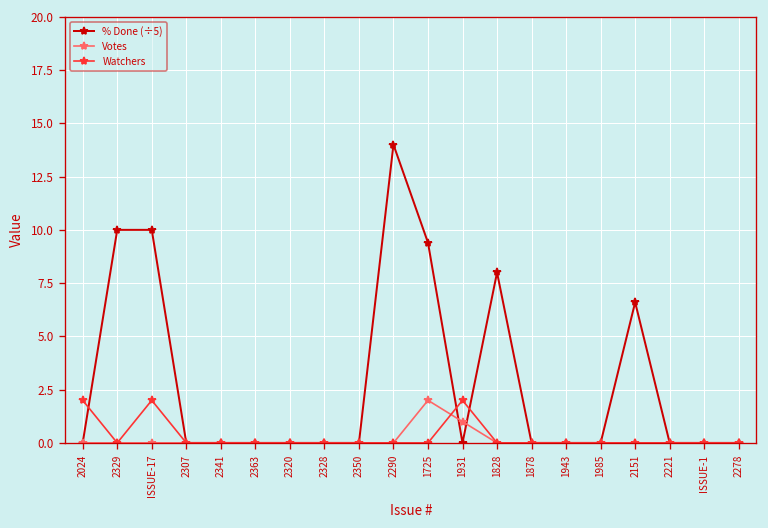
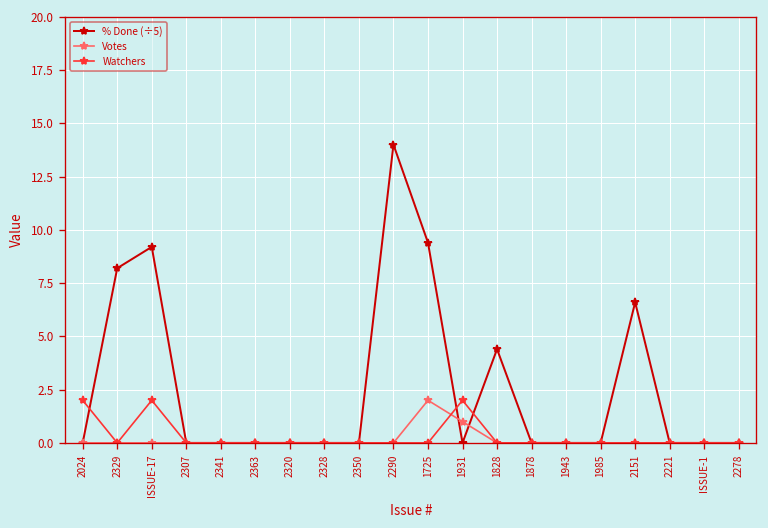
% Done (÷5), 2329: 10.0 -> 8.2
% Done (÷5), ISSUE-17: 10.0 -> 9.2
% Done (÷5), 1828: 8.0 -> 4.4
